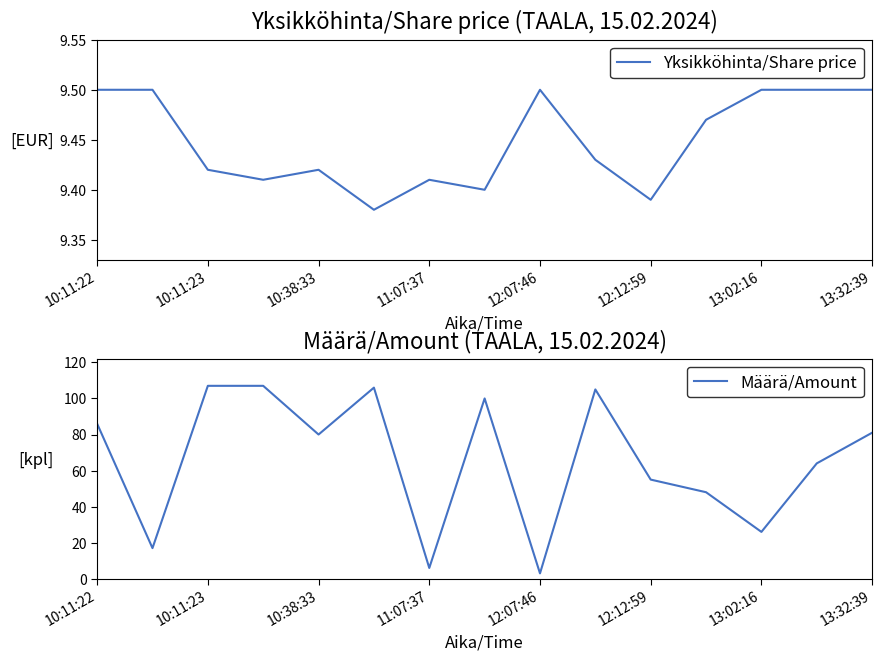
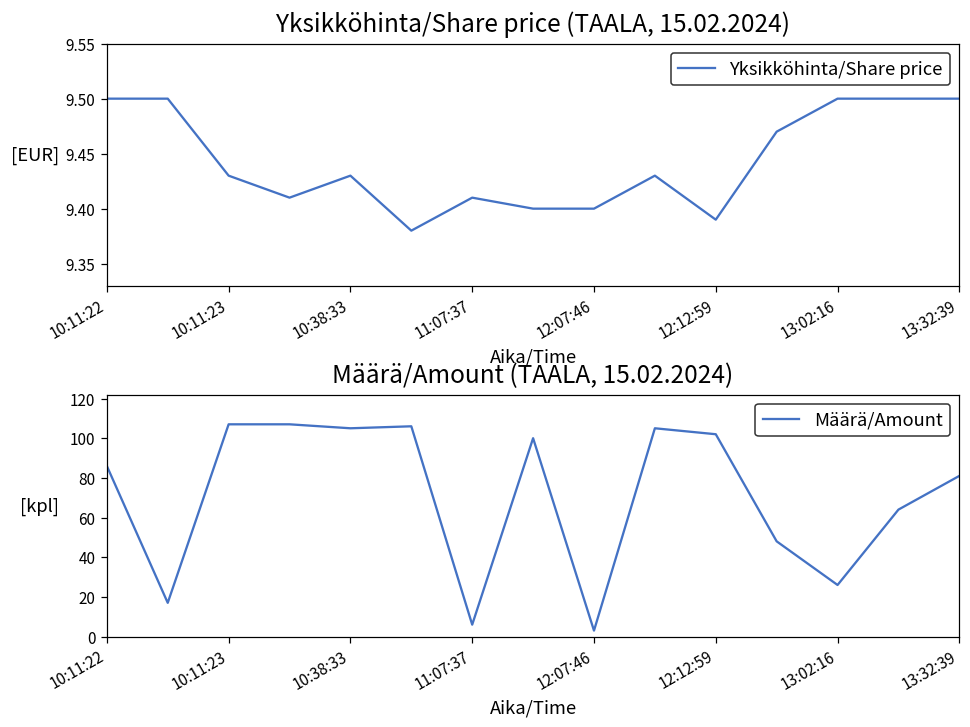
Yksikköhinta/Share price (TAALA, 15.02.2024), 10:11:23: 9.42 -> 9.43
Yksikköhinta/Share price (TAALA, 15.02.2024), 10:38:33: 9.42 -> 9.43
Yksikköhinta/Share price (TAALA, 15.02.2024), 12:07:46: 9.5 -> 9.4
Määrä/Amount (TAALA, 15.02.2024), 10:38:33: 80 -> 105
Määrä/Amount (TAALA, 15.02.2024), 12:12:59: 55 -> 102
